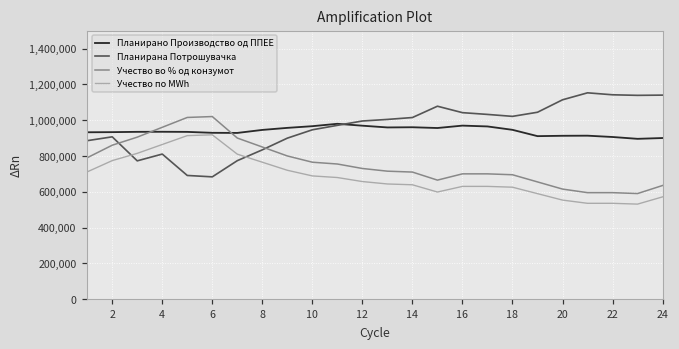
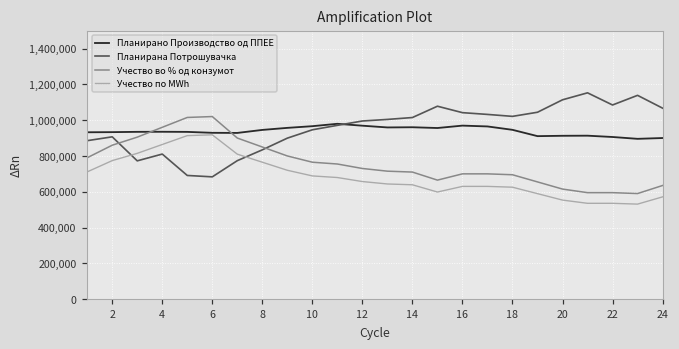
Планирана Потрошувачка, 22: 1,140,000 -> 1,080,000
Планирана Потрошувачка, 24: 1,140,000 -> 1,070,000
